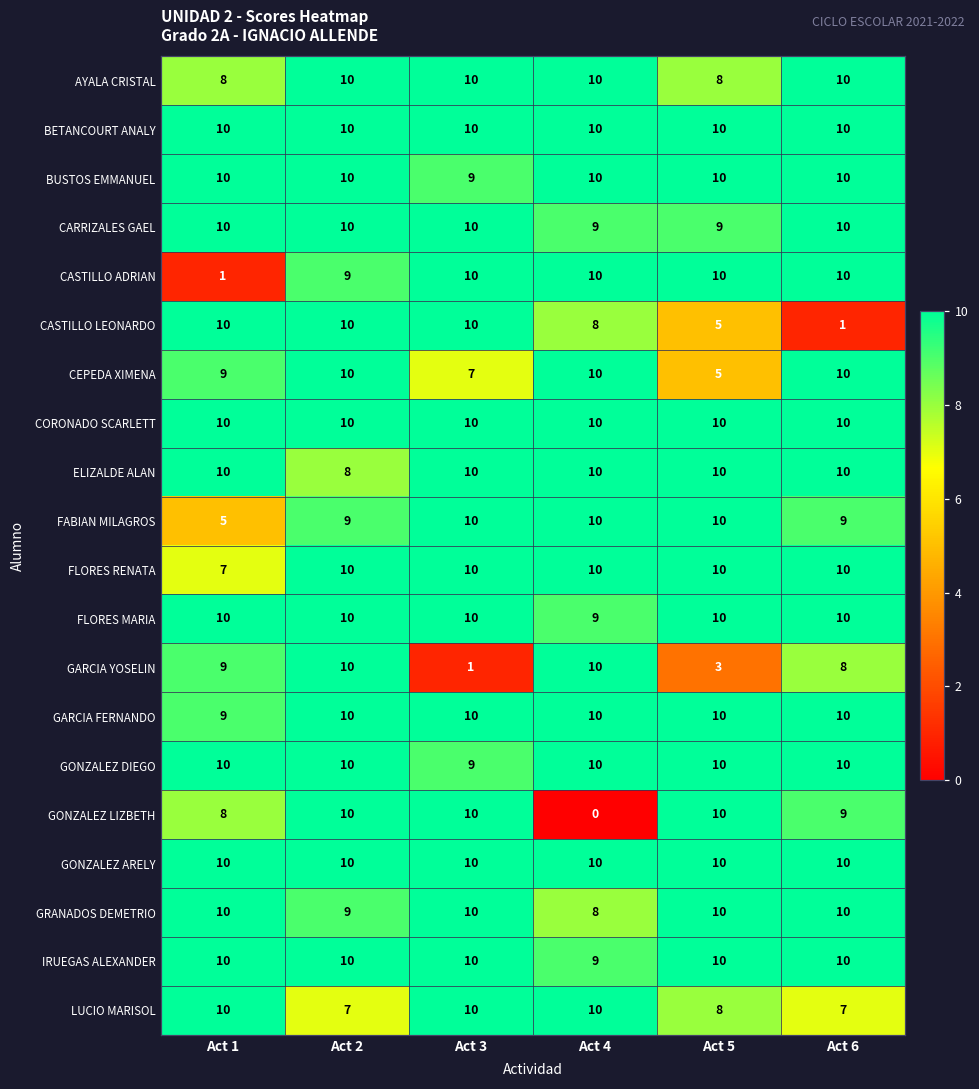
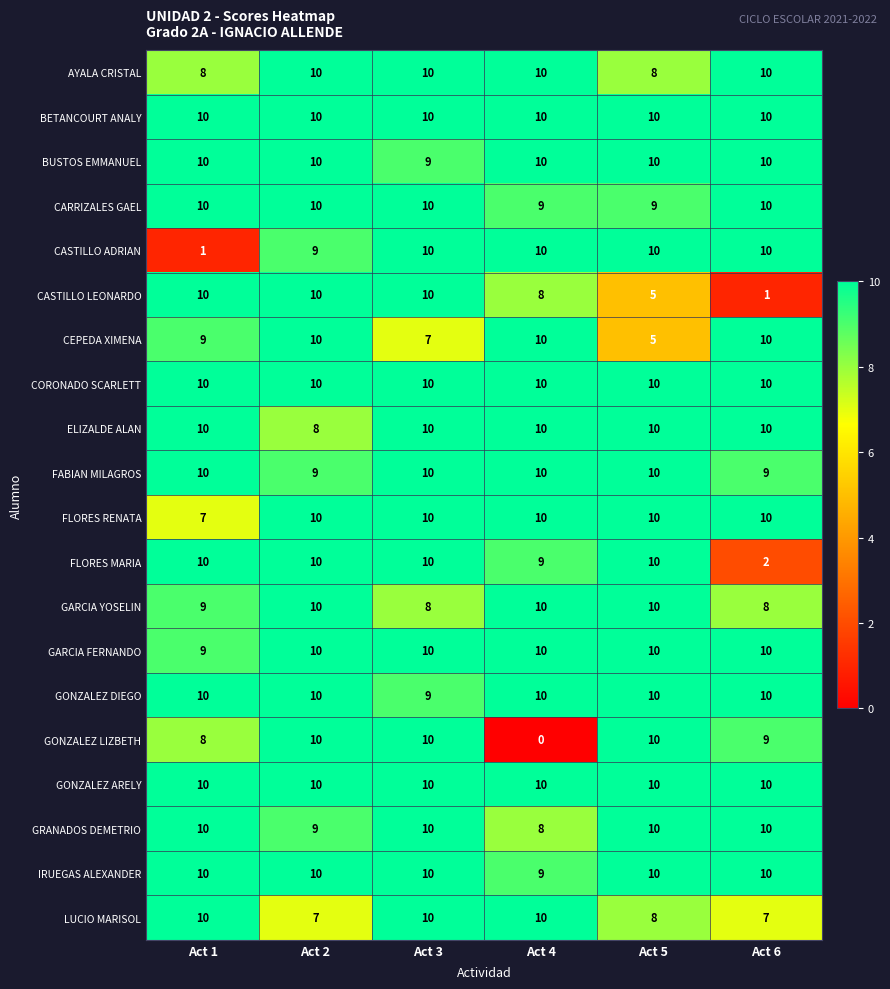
FABIAN MILAGROS, Act 1: 5 -> 10
FLORES MARIA, Act 6: 10 -> 2
GARCIA YOSELIN, Act 3: 1 -> 8
GARCIA YOSELIN, Act 5: 3 -> 10
